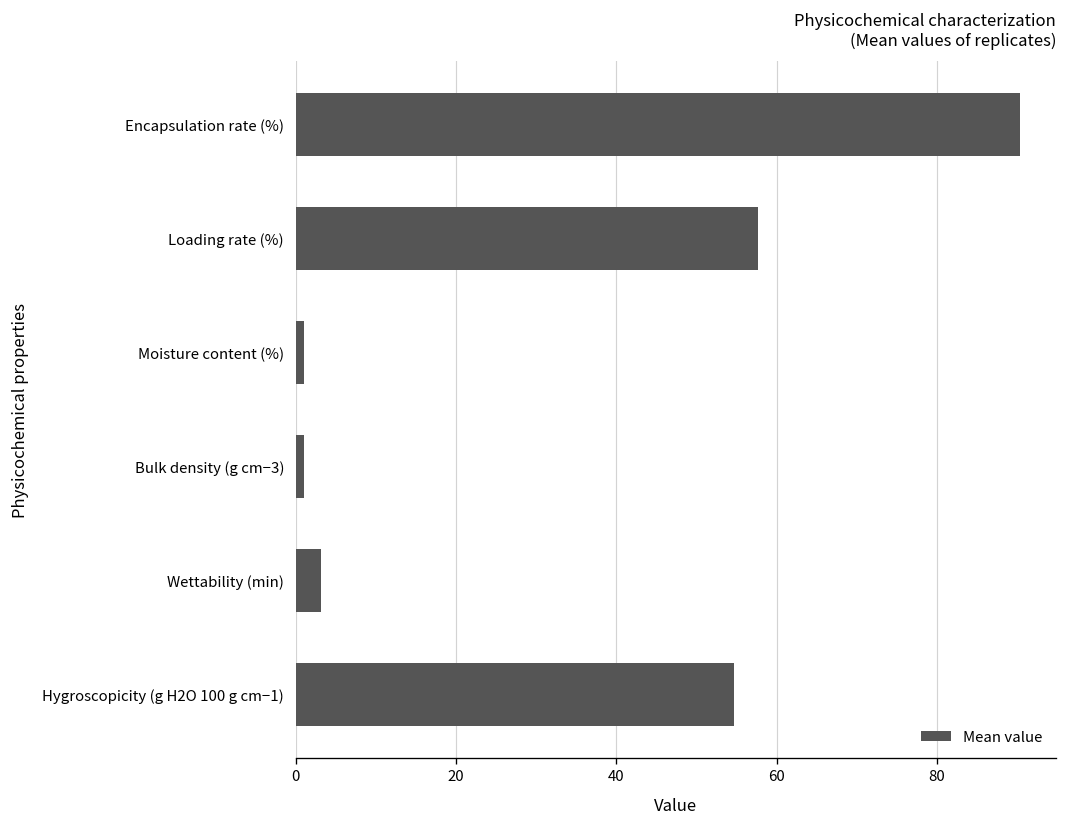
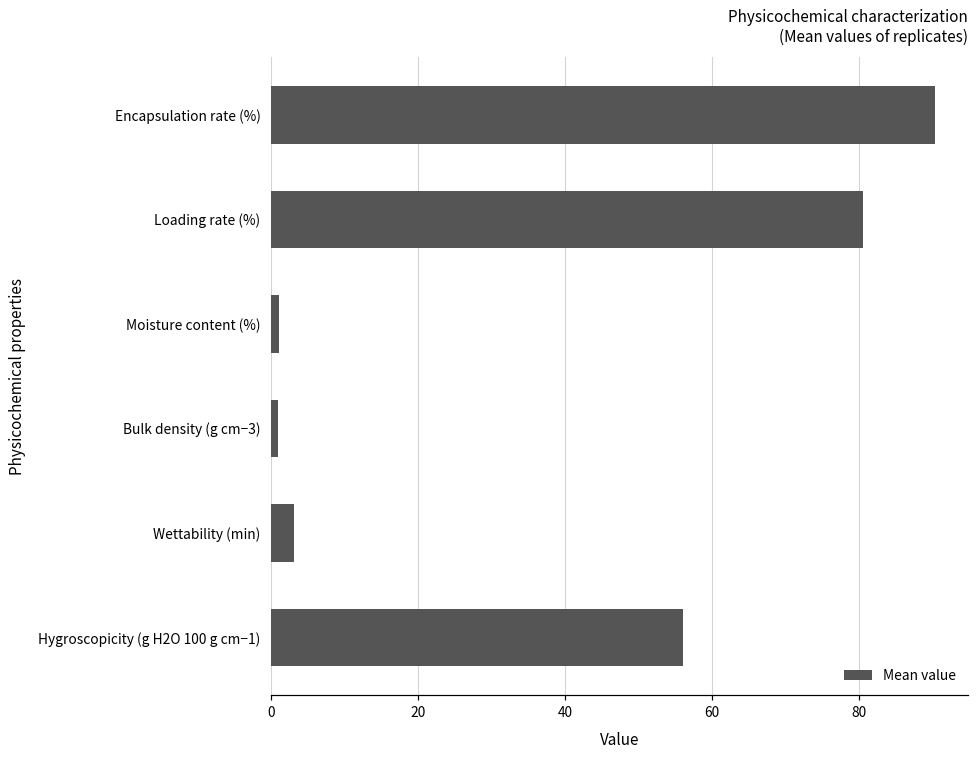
Loading rate (%): 58 -> 81
Hygroscopicity (g H2O 100 g cm−1): 55 -> 56
